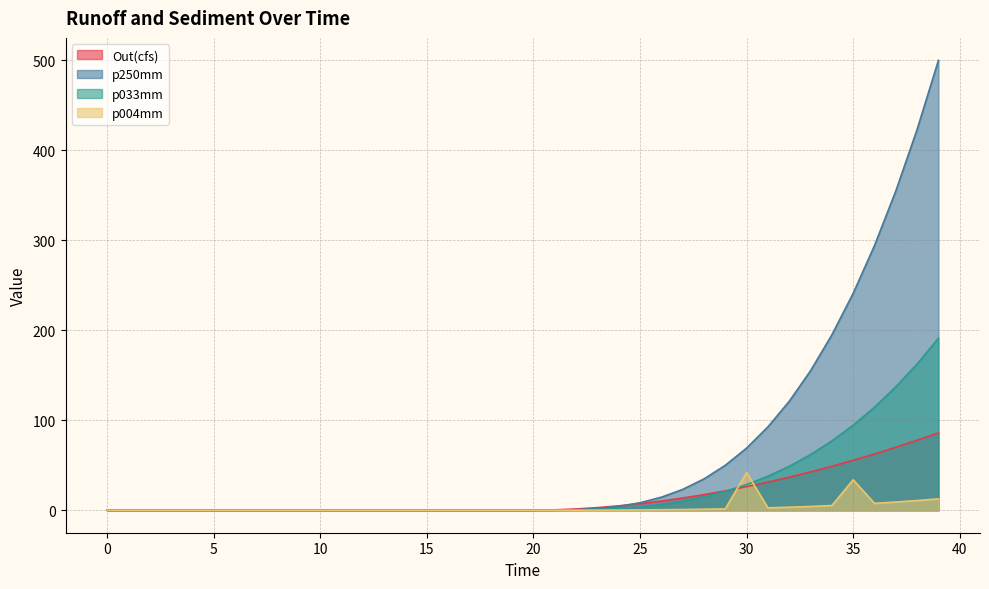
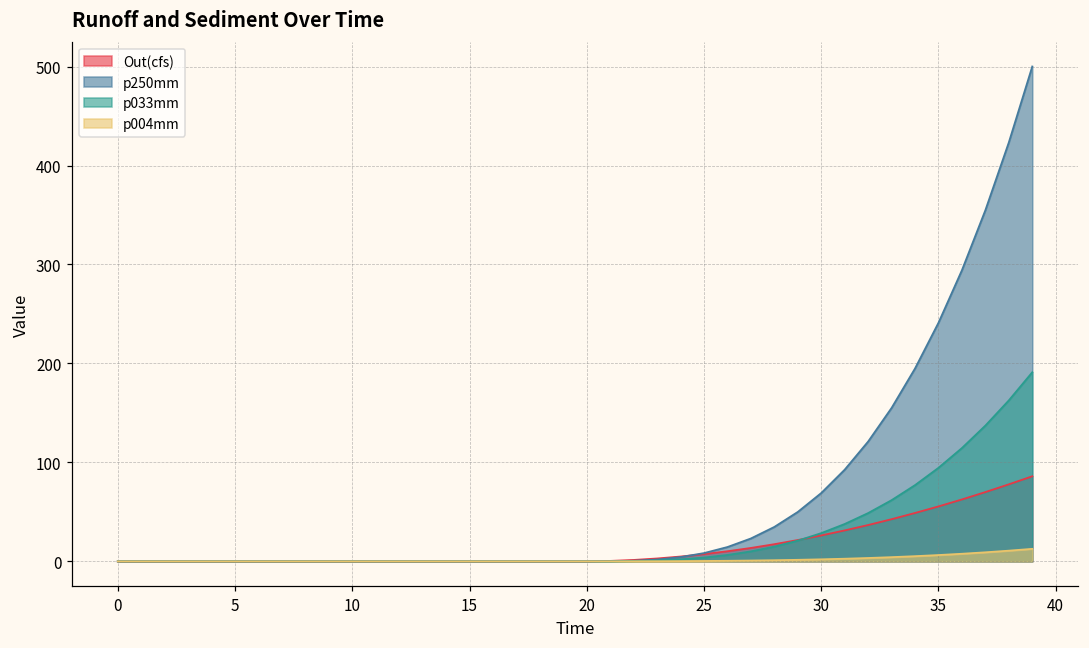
p004mm, 30: 40 -> 0
p004mm, 35: 30 -> 10
